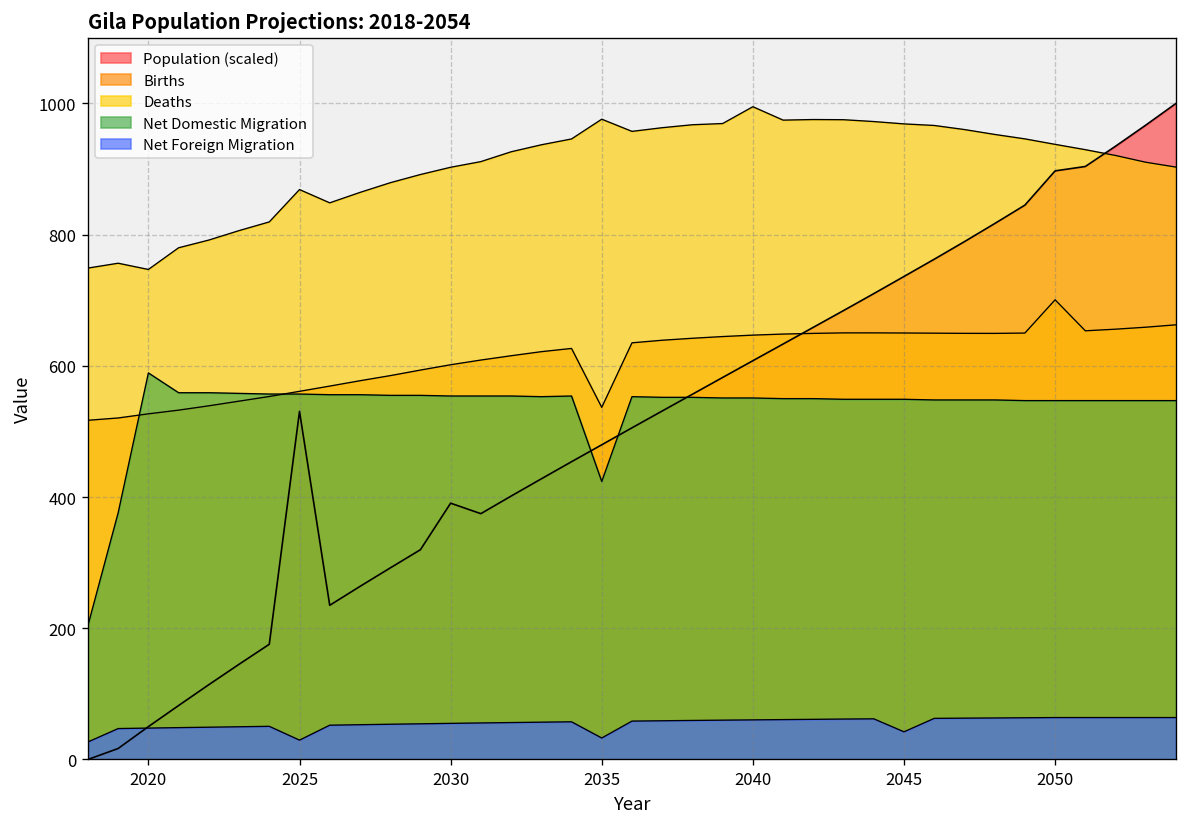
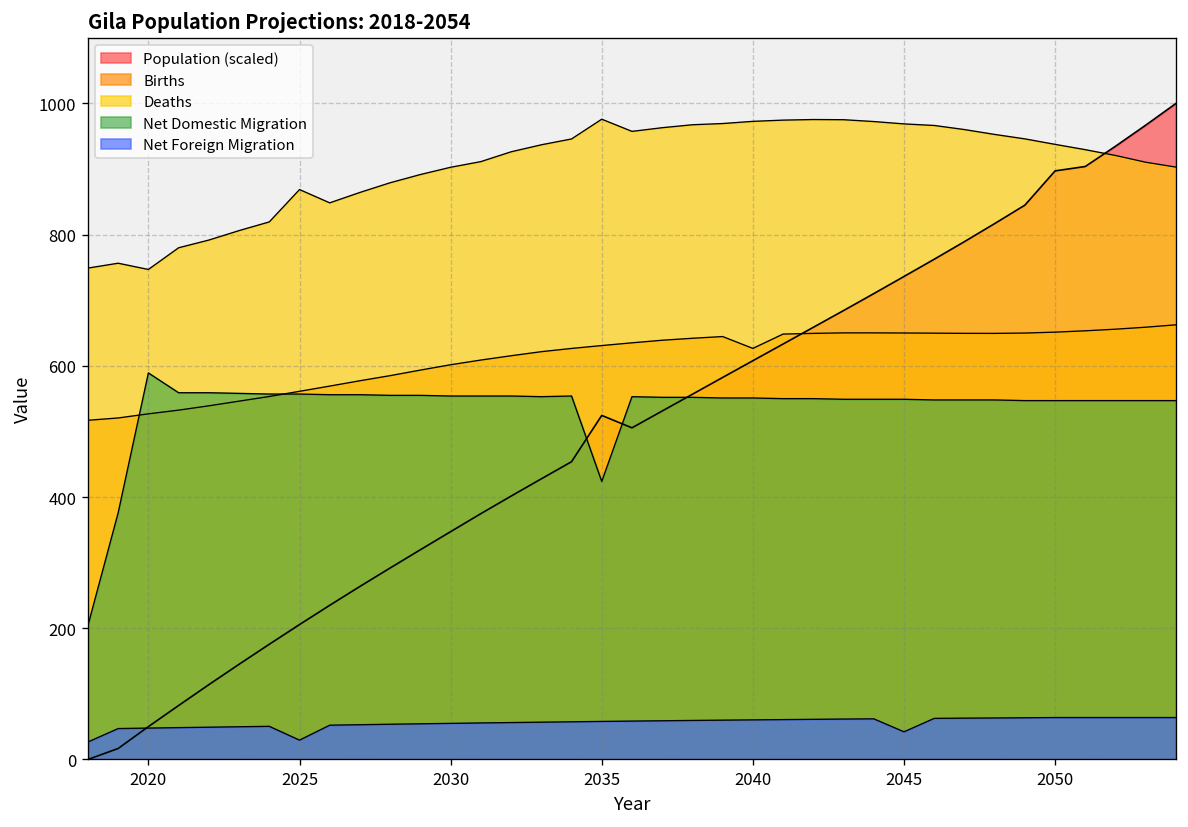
Population (scaled), 2025: 530 -> 210
Population (scaled), 2030: 390 -> 350
Population (scaled), 2035: 480 -> 520
Births, 2035: 540 -> 630
Net Foreign Migration, 2035: 30 -> 60
Births, 2040: 650 -> 630
Deaths, 2040: 990 -> 970
Births, 2050: 700 -> 650
